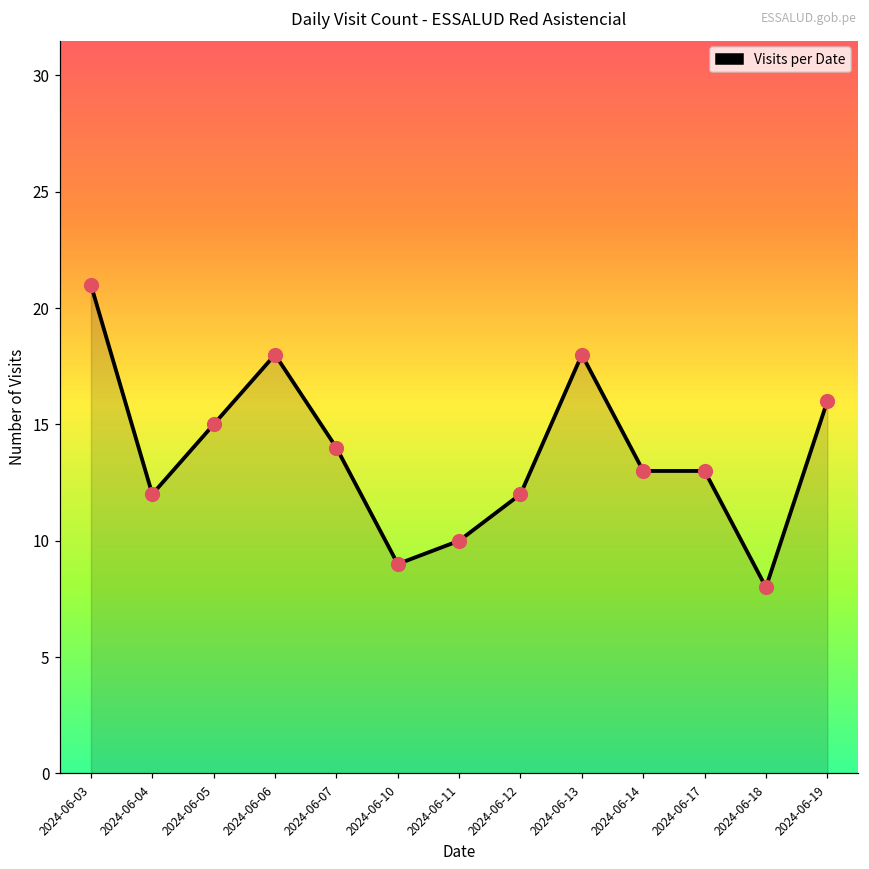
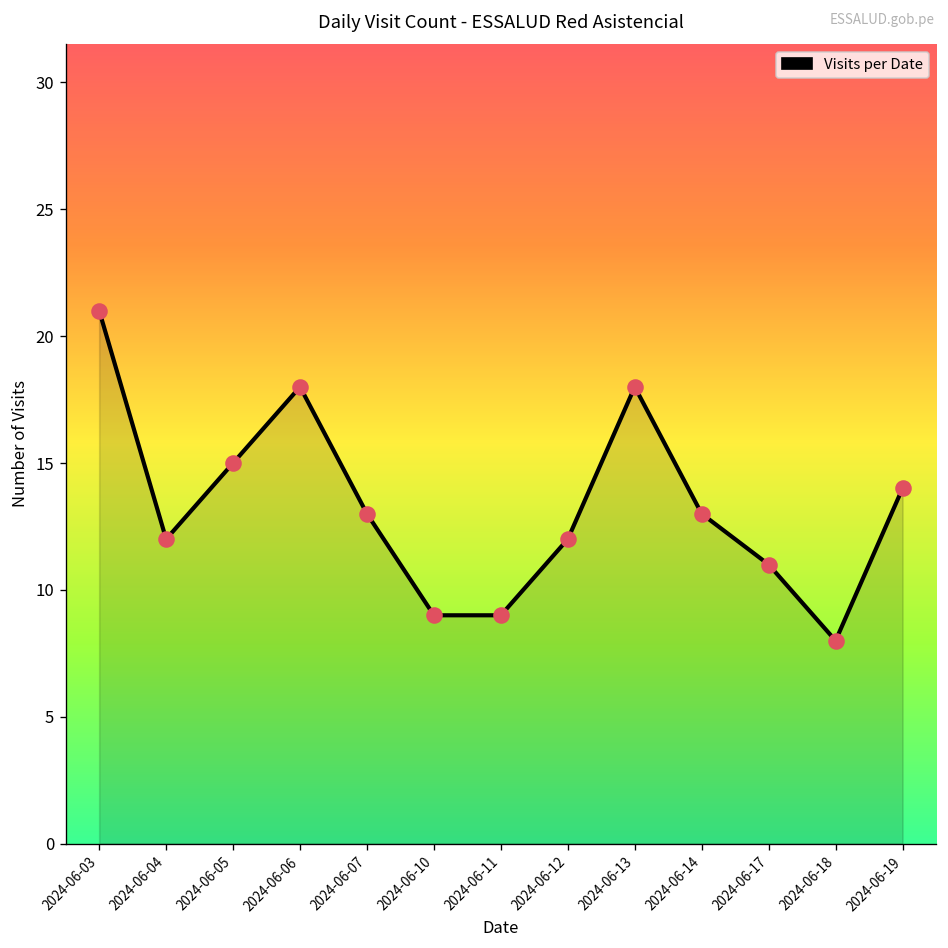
2024-06-07: 14 -> 13
2024-06-11: 10 -> 9
2024-06-17: 13 -> 11
2024-06-19: 16 -> 14
